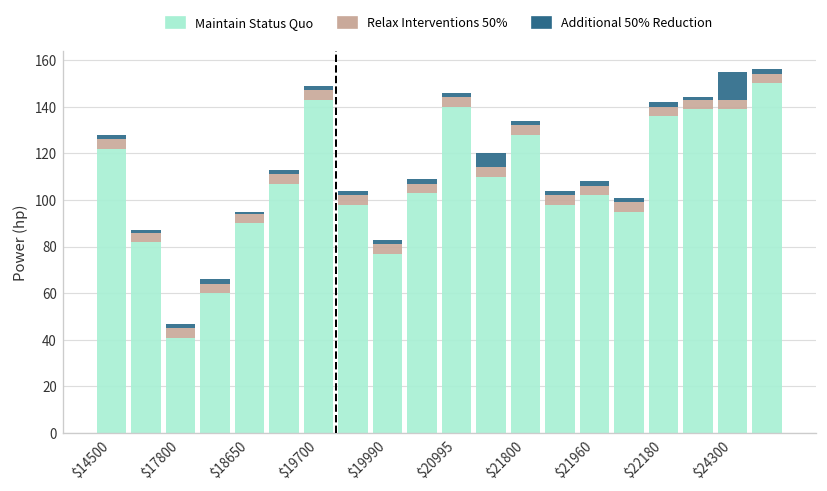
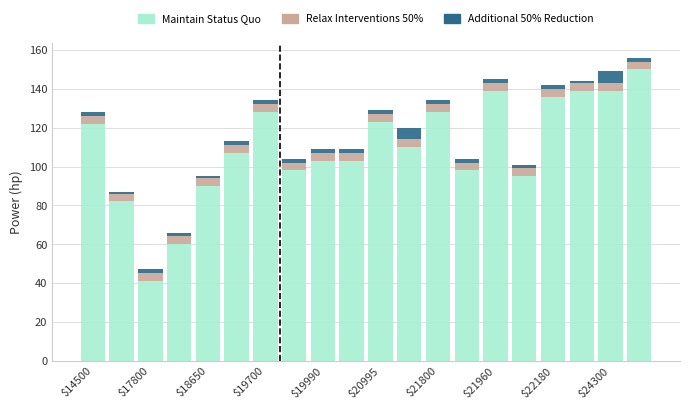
Maintain Status Quo, $19700: 143 -> 128
Maintain Status Quo, $19990: 77 -> 103
Maintain Status Quo, $20995: 140 -> 123
Maintain Status Quo, $21960: 102 -> 139
Additional 50% Reduction, $24300: 12 -> 6
